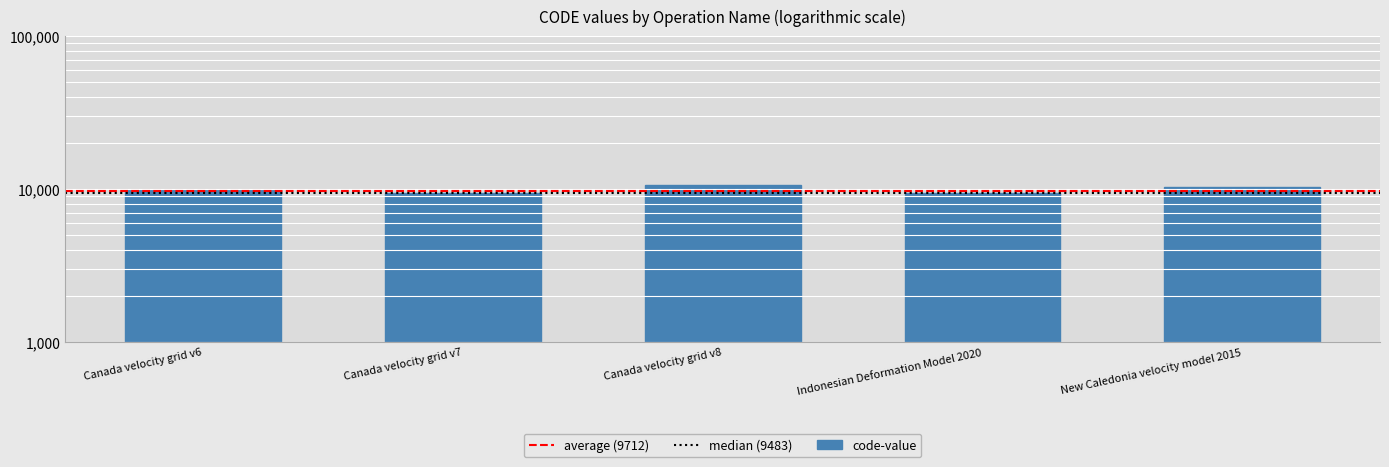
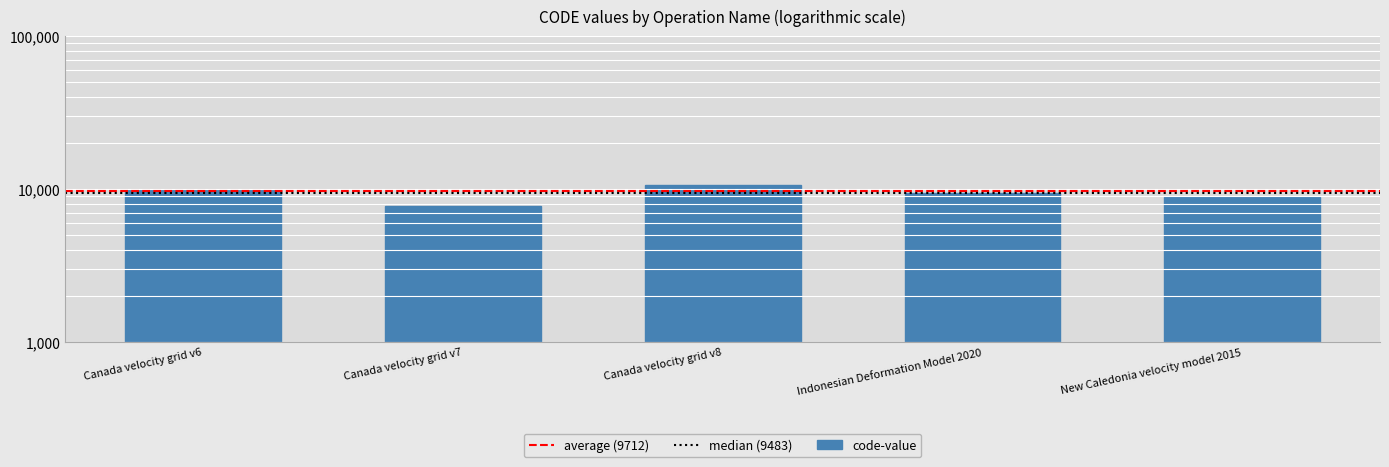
Canada velocity grid v7: 9,000 -> 8,000
New Caledonia velocity model 2015: 10,000 -> 9,000
